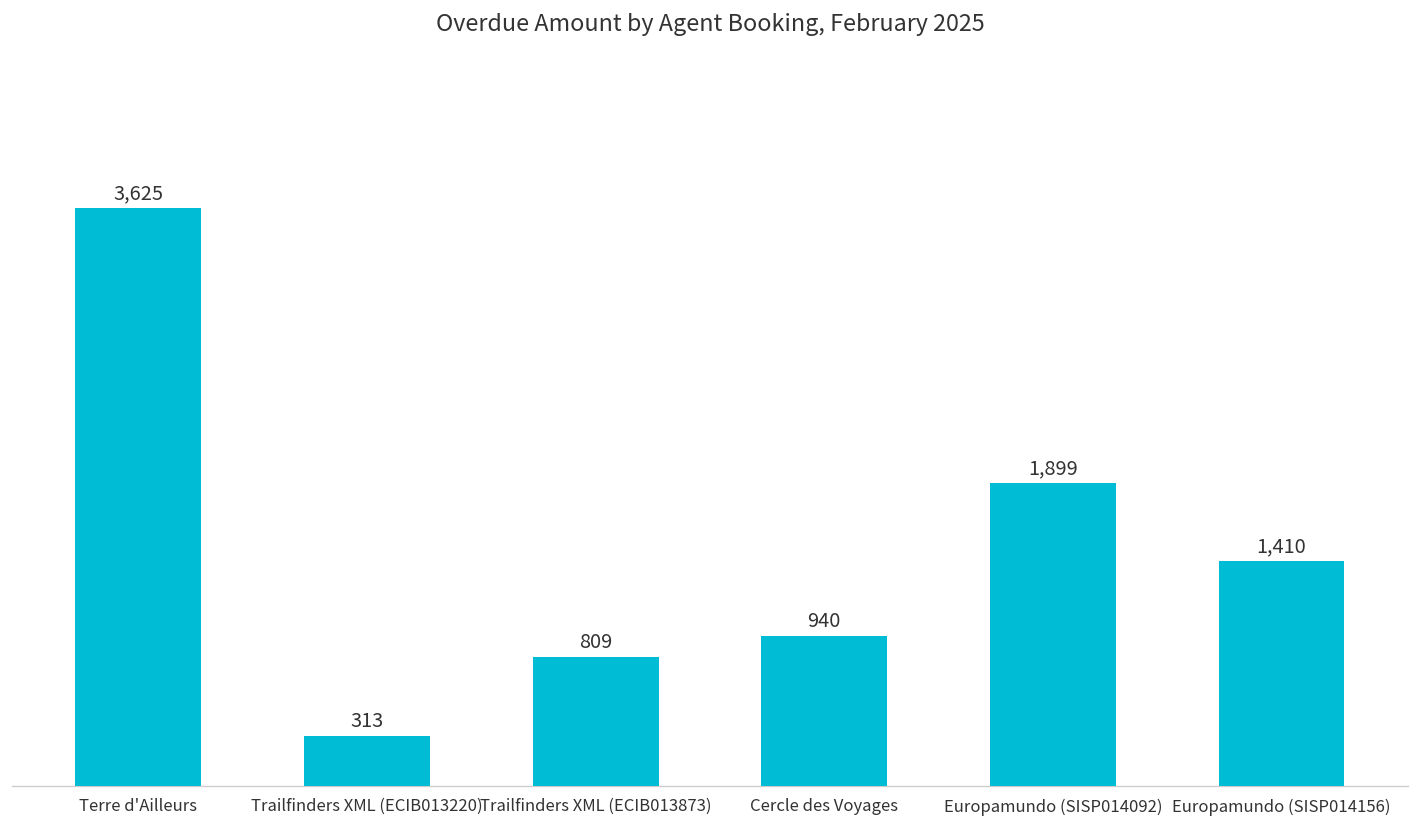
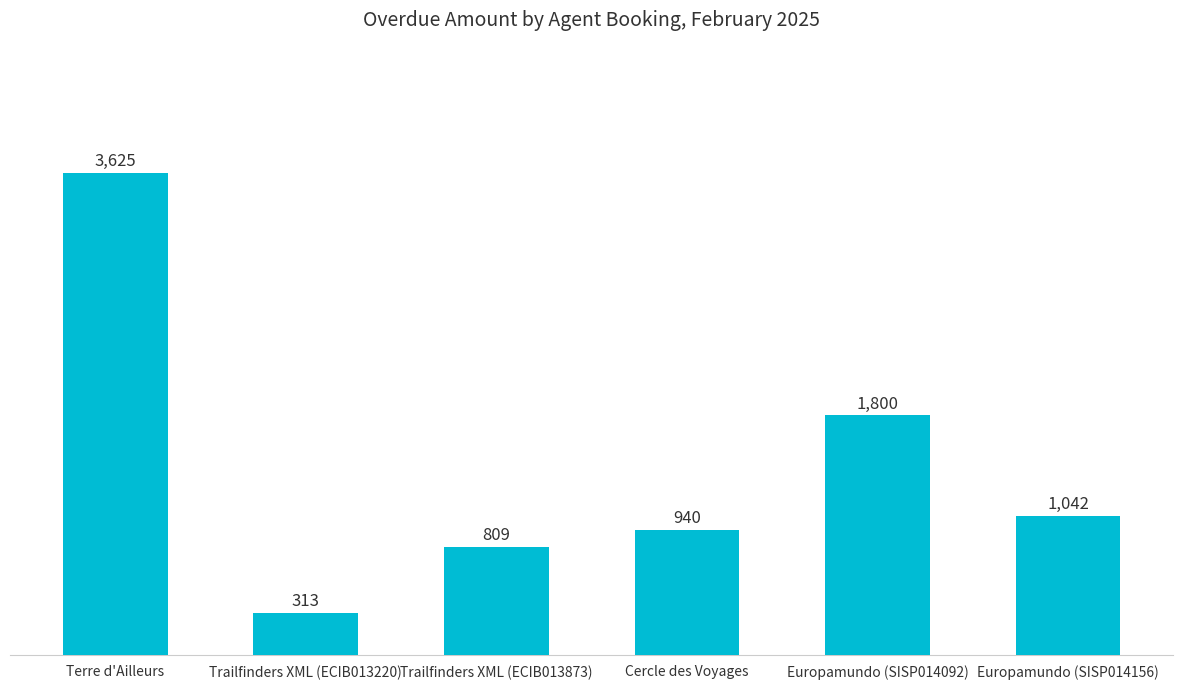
Europamundo (SISP014092): 1,899 -> 1,800
Europamundo (SISP014156): 1,410 -> 1,042
